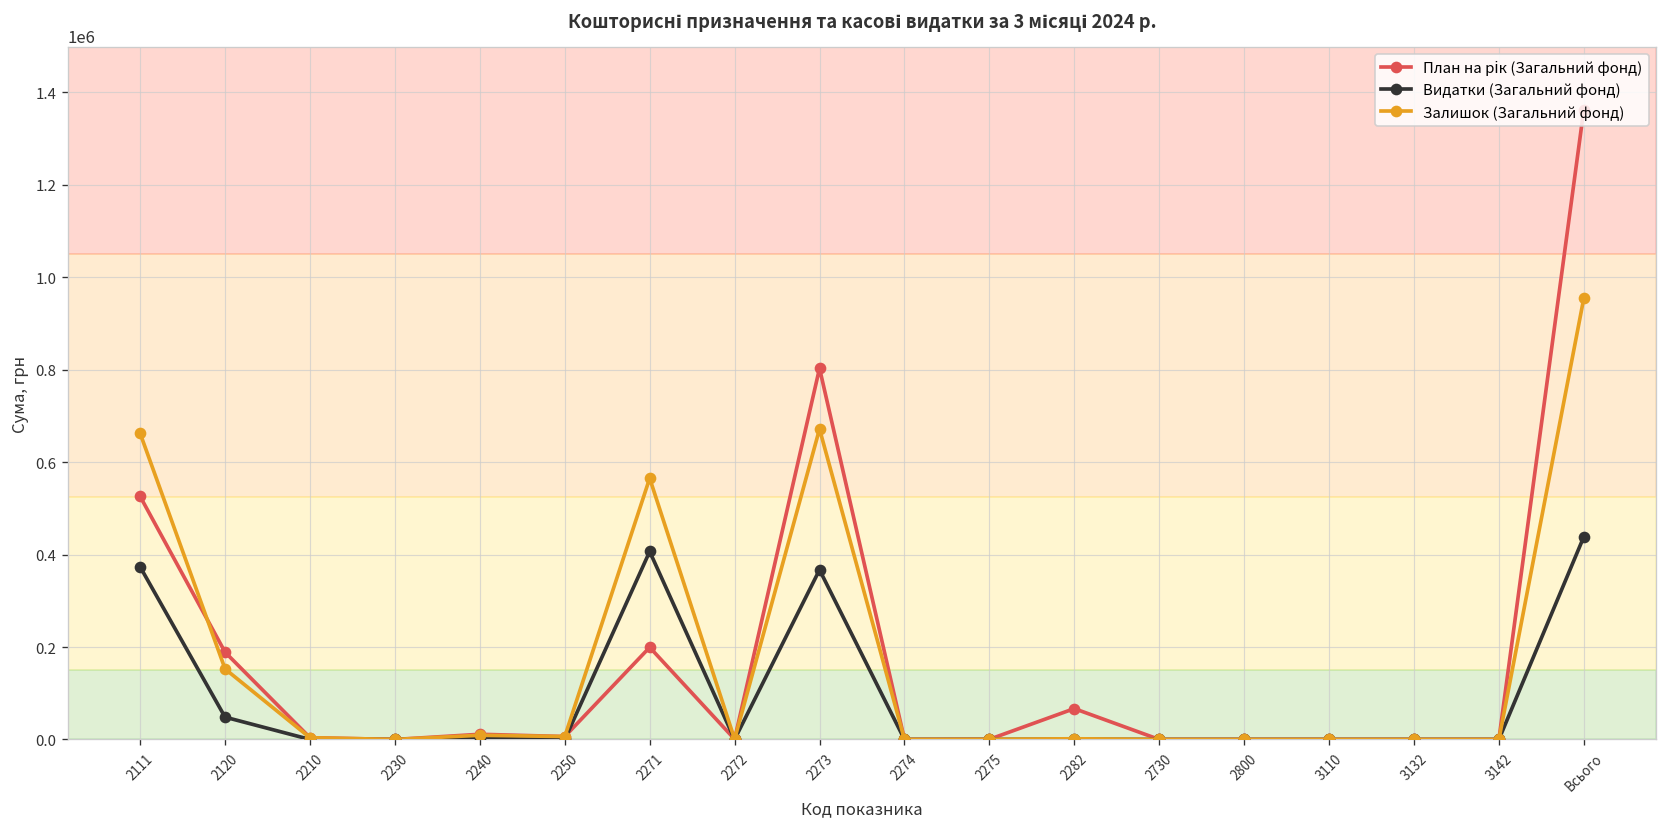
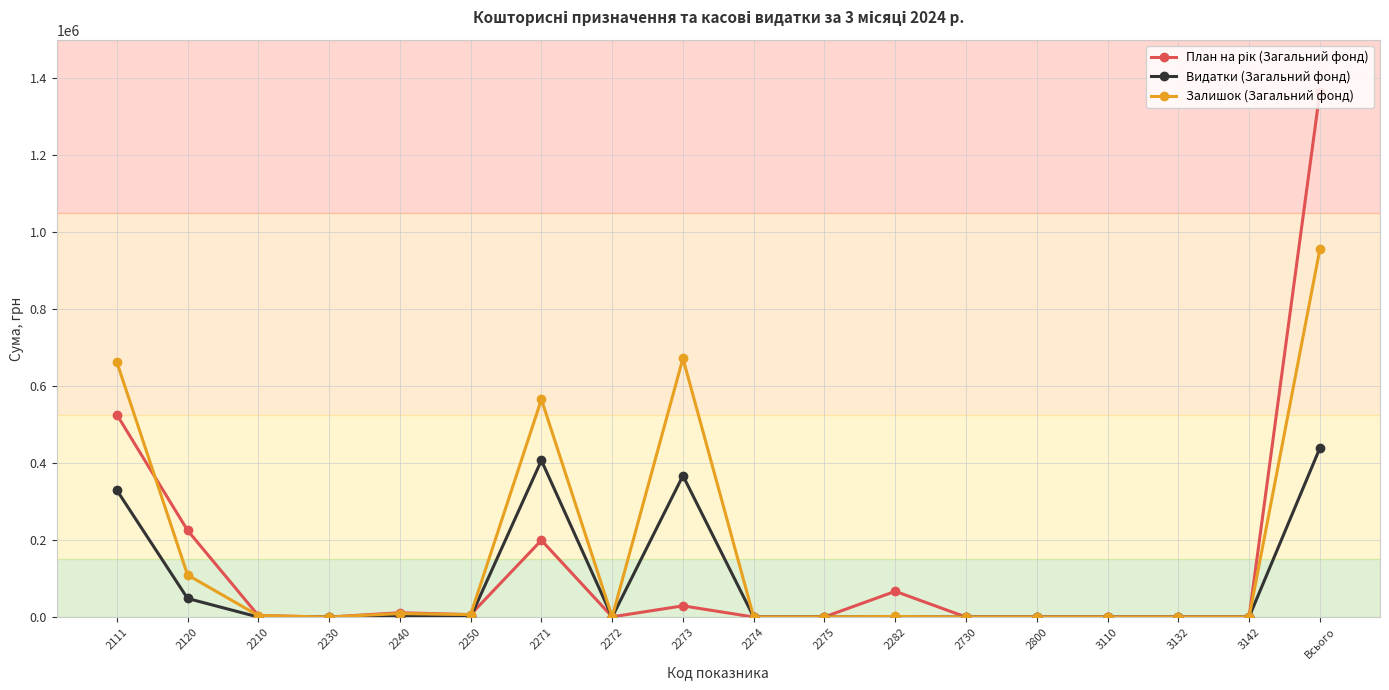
Видатки (Загальний фонд), 2111: 370000 -> 330000
План на рік (Загальний фонд), 2120: 190000 -> 230000
Залишок (Загальний фонд), 2120: 150000 -> 110000
План на рік (Загальний фонд), 2273: 800000 -> 30000
